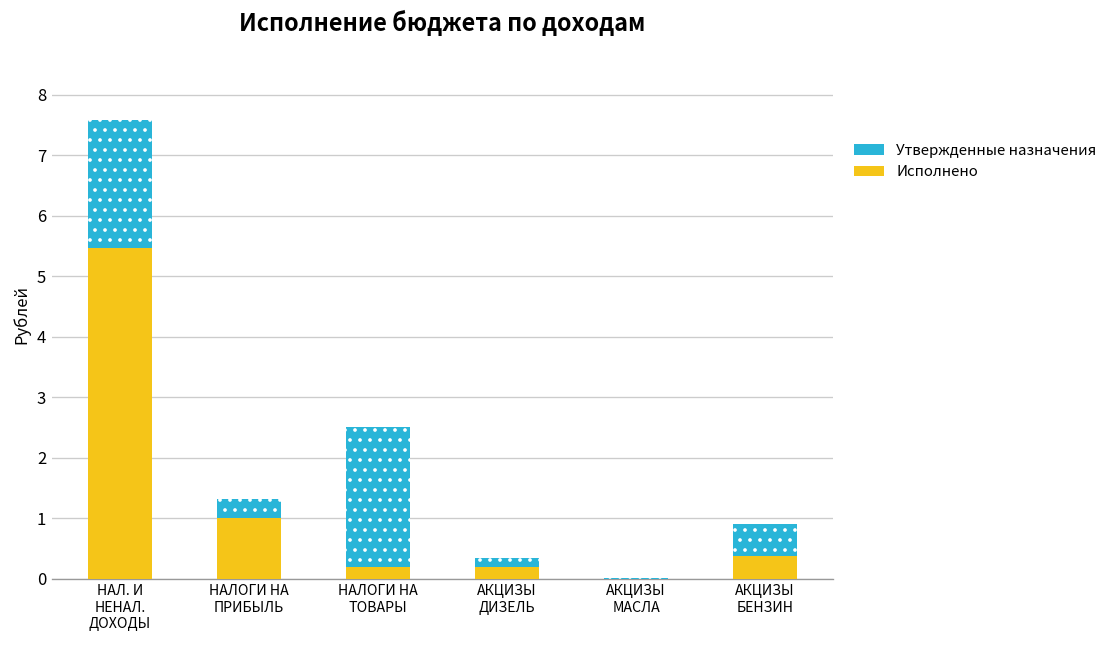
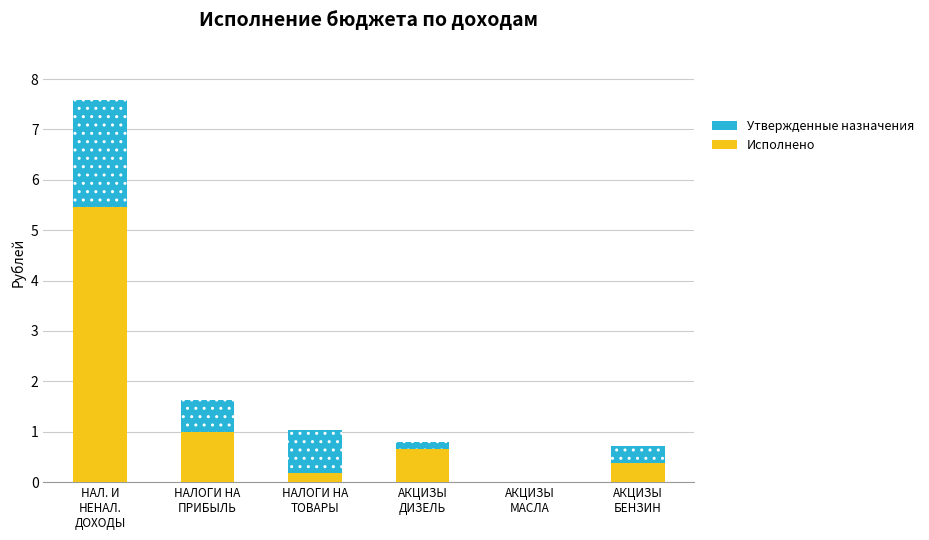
Утвержденные назначения, НАЛОГИ НА ПРИБЫЛЬ: 0.3 -> 0.6
Утвержденные назначения, НАЛОГИ НА ТОВАРЫ: 2.3 -> 0.9
Исполнено, АКЦИЗЫ ДИЗЕЛЬ: 0.2 -> 0.7
Утвержденные назначения, АКЦИЗЫ БЕНЗИН: 0.5 -> 0.3
